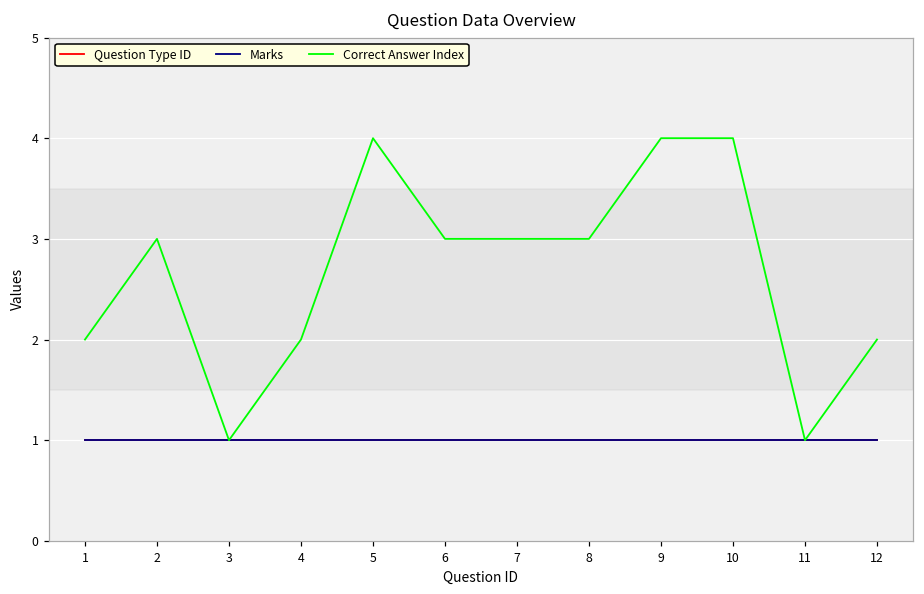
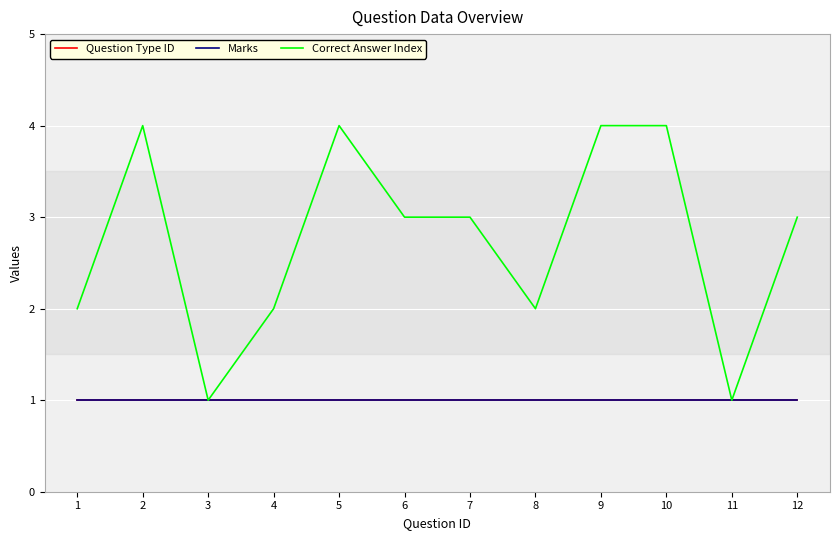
Correct Answer Index, 2: 3 -> 4
Correct Answer Index, 8: 3 -> 2
Correct Answer Index, 12: 2 -> 3
